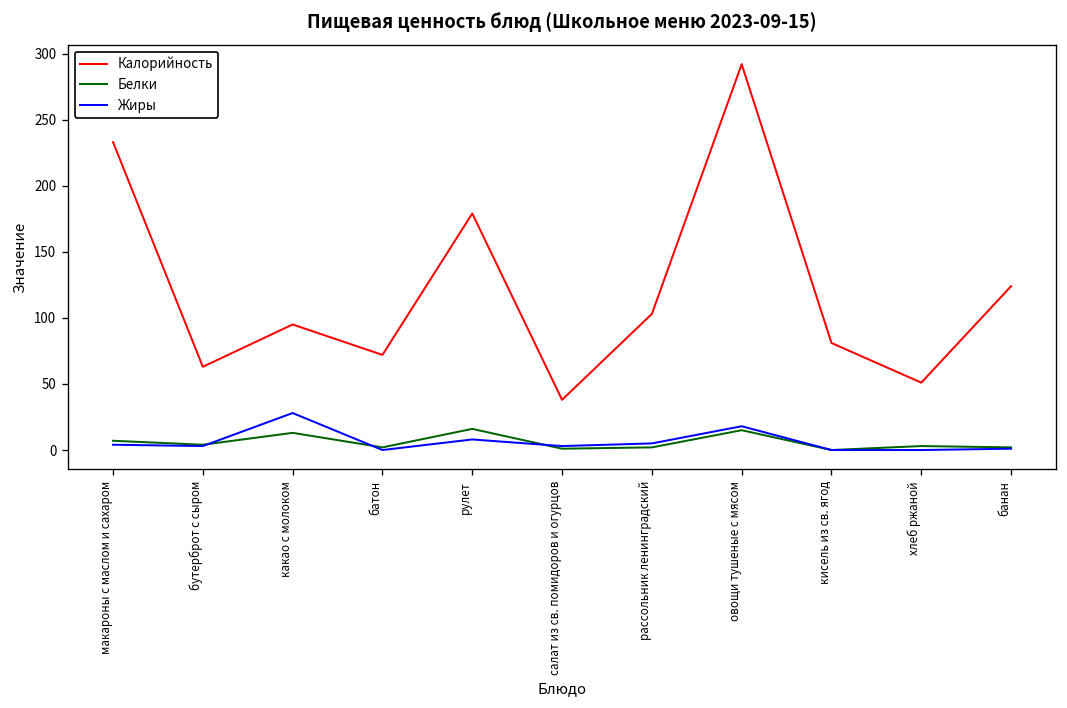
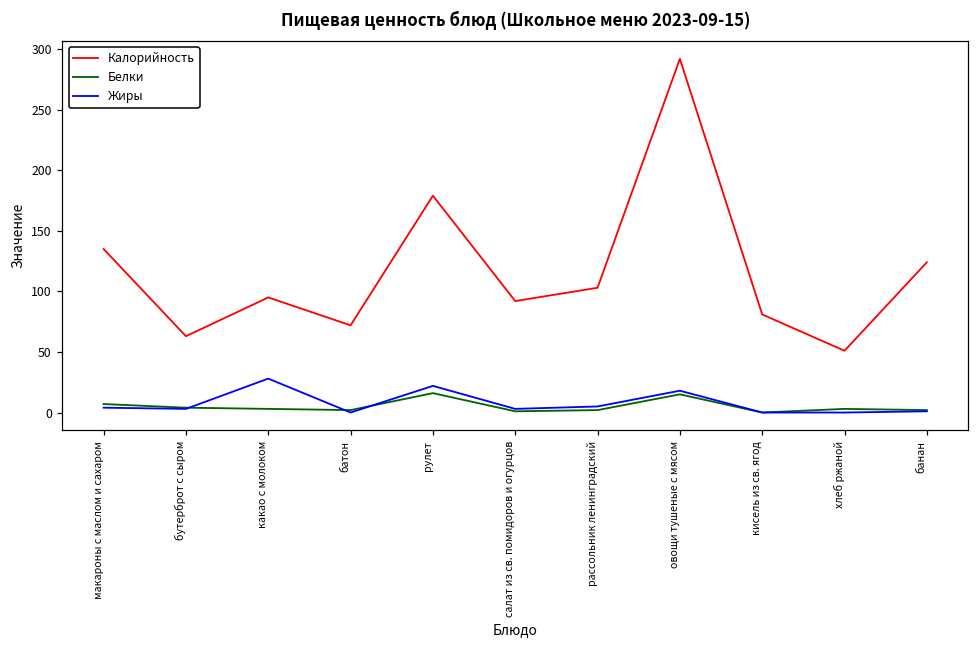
Калорийность, макароны с маслом и сахаром: 233 -> 135
Белки, какао с молоком: 13 -> 3
Жиры, рулет: 8 -> 22
Калорийность, салат из св. помидоров и огурцов: 38 -> 92
